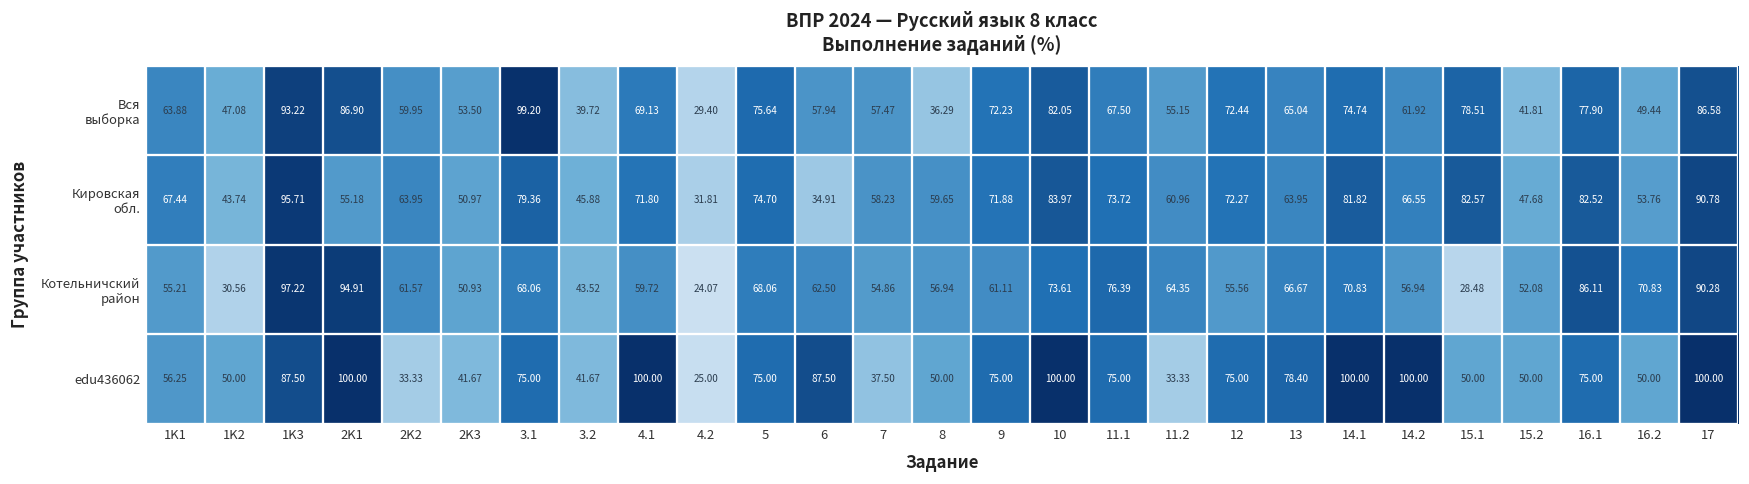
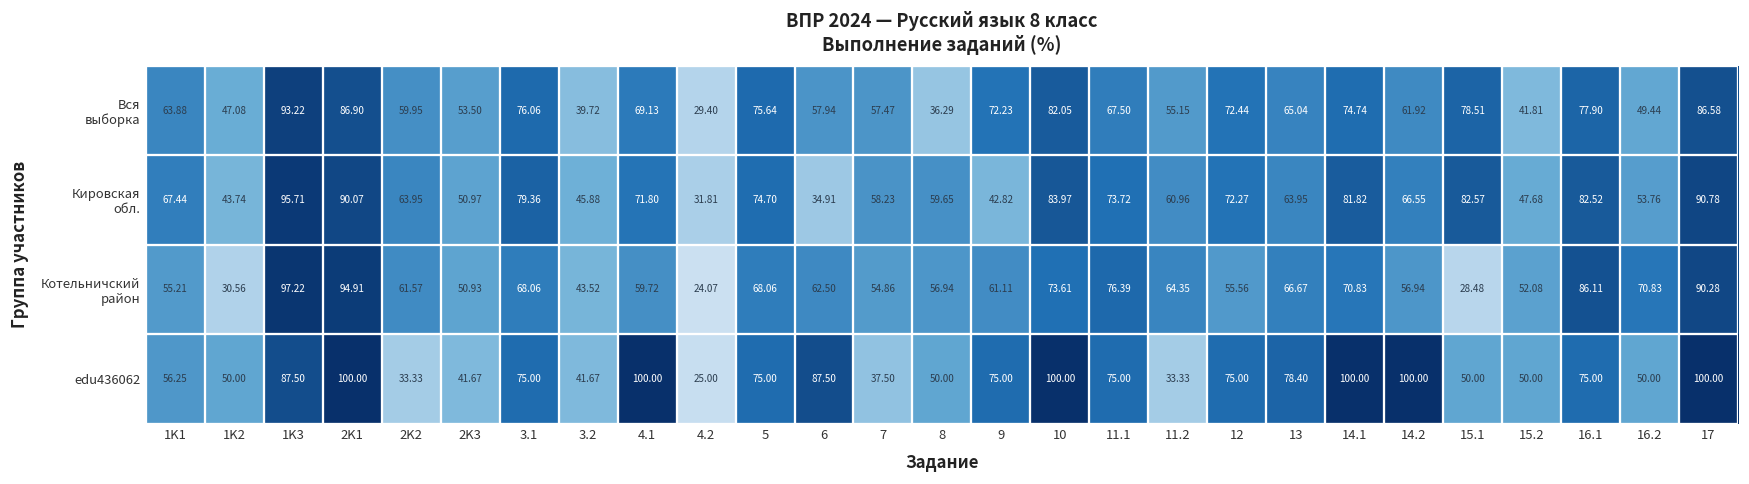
Вся выборка, 3.1: 99.20 -> 76.06
Кировская обл., 2K1: 55.18 -> 90.07
Кировская обл., 9: 71.88 -> 42.82
